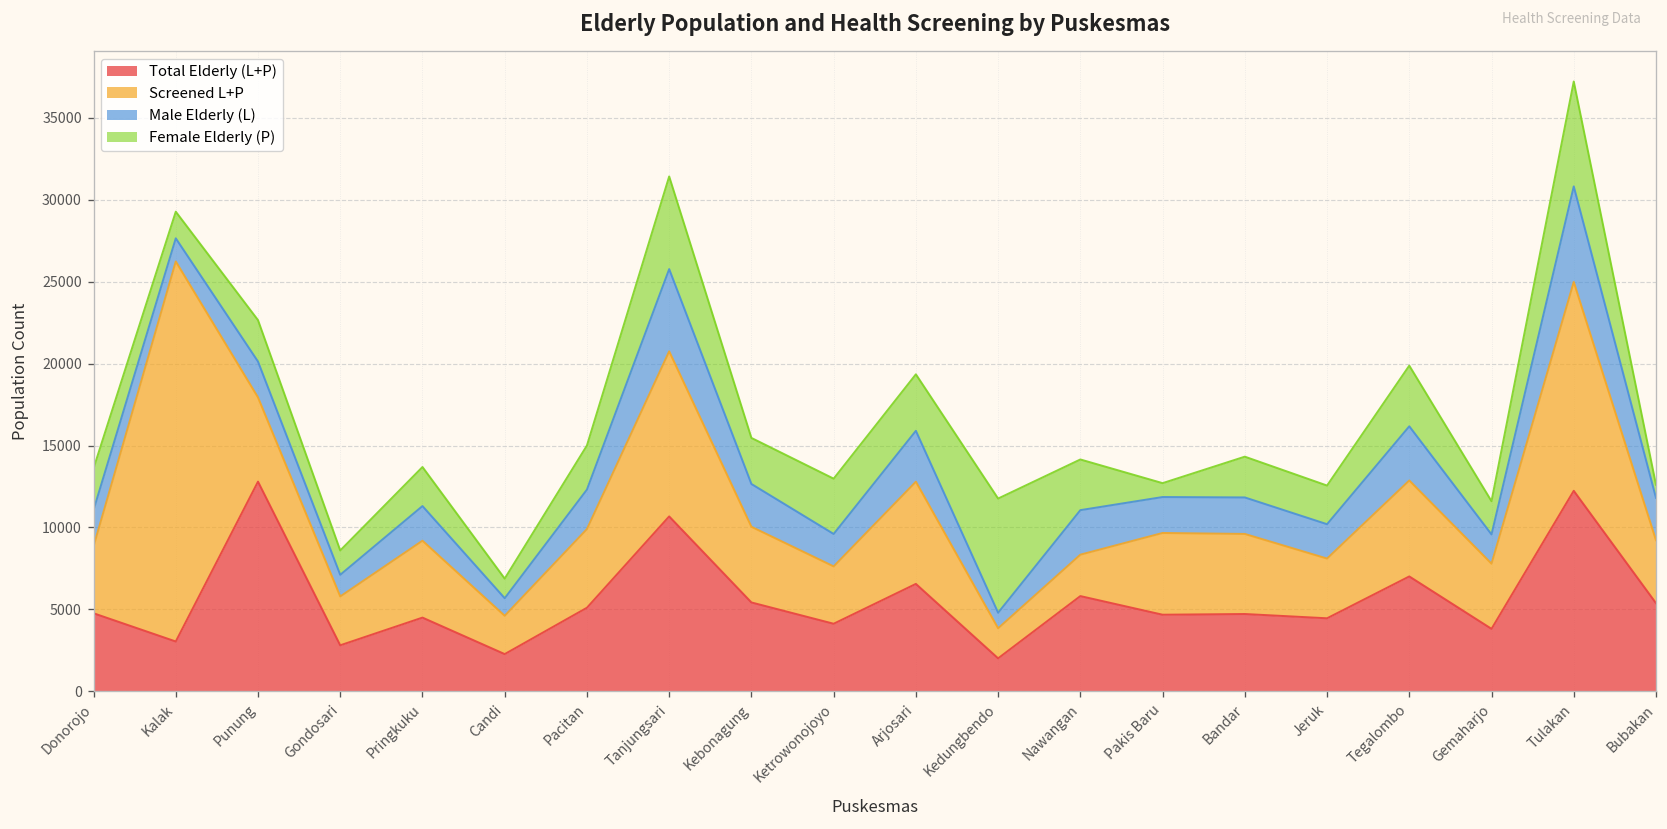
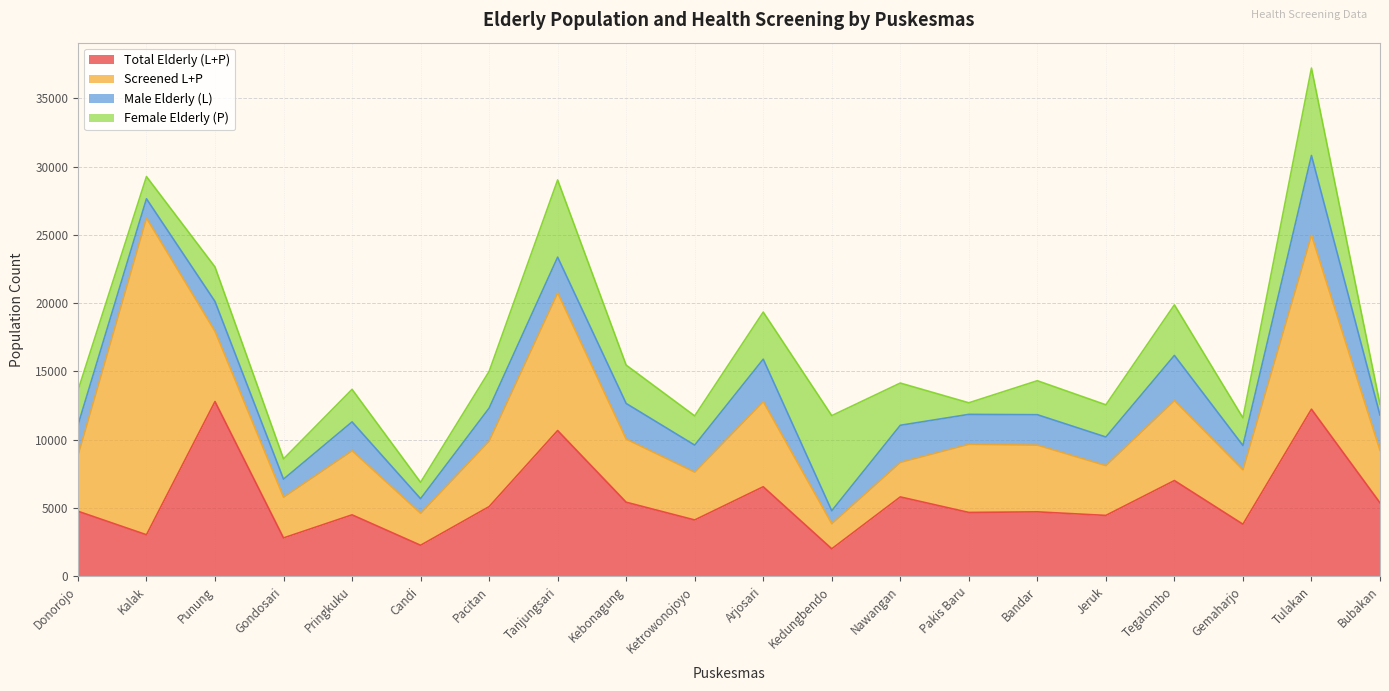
Male Elderly (L), Tanjungsari: 5000 -> 2600
Female Elderly (P), Ketrowonojoyo: 3400 -> 2100
